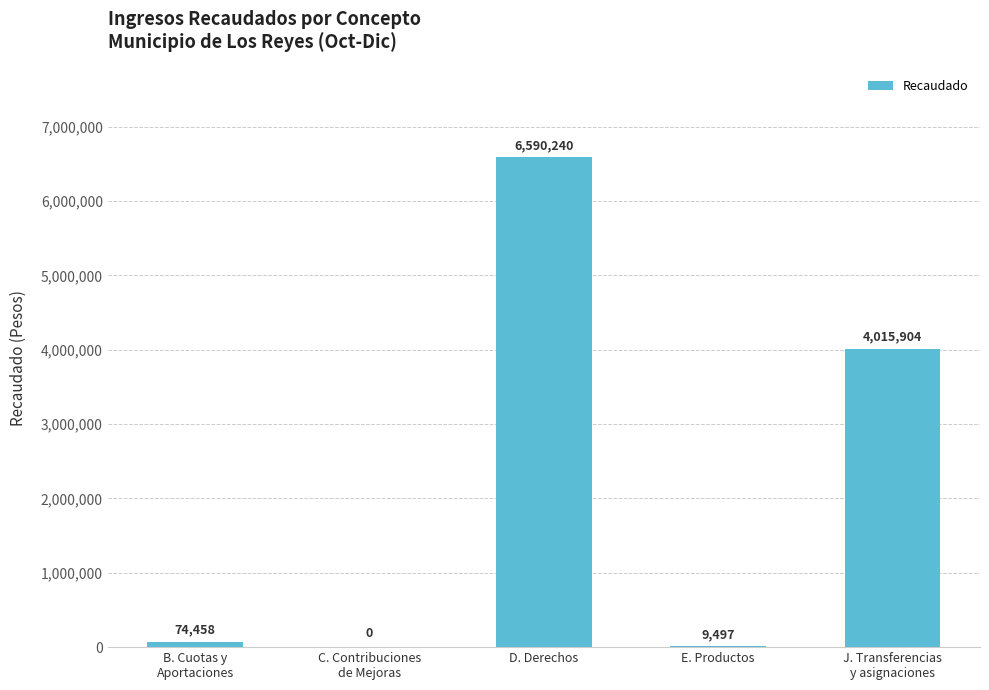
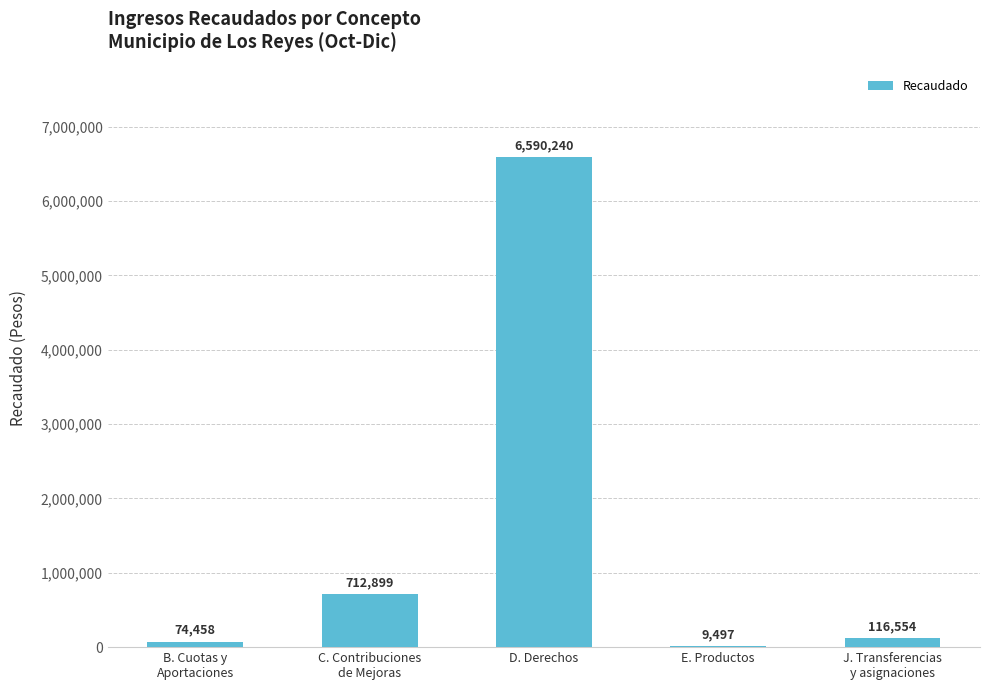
C. Contribuciones de Mejoras: 0 -> 712,899
J. Transferencias y asignaciones: 4,015,904 -> 116,554
